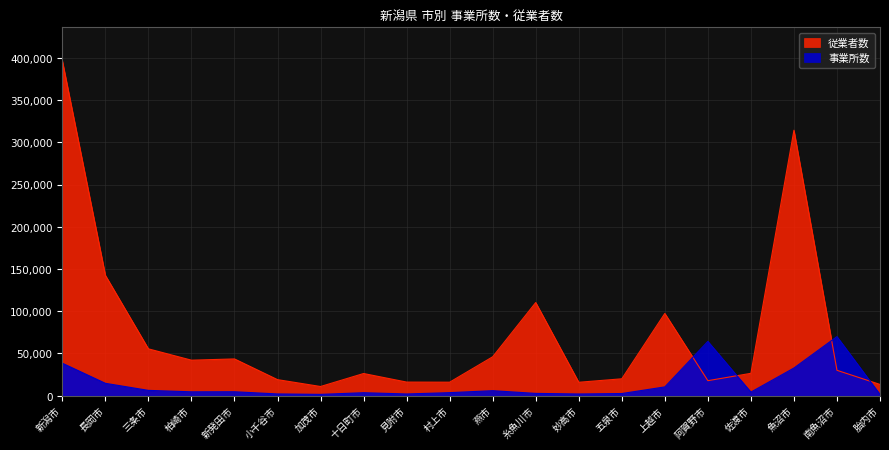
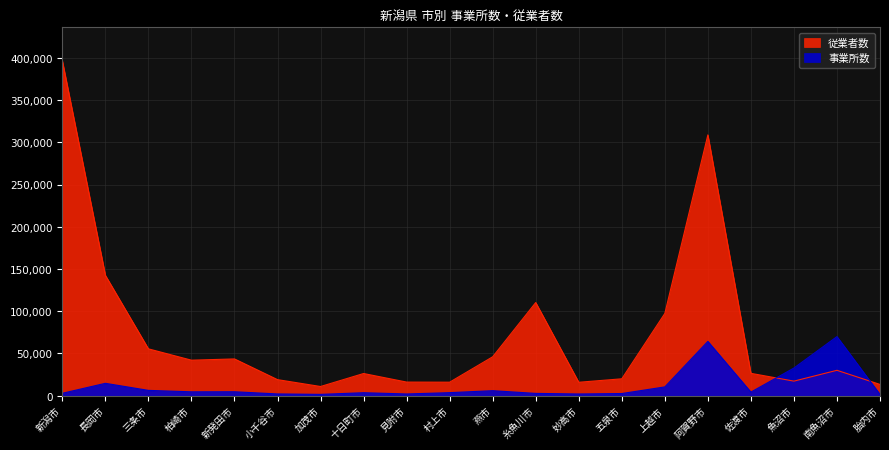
事業所数, 新潟市: 40,000 -> 0
従業者数, 阿賀野市: 20,000 -> 310,000
従業者数, 魚沼市: 310,000 -> 20,000
